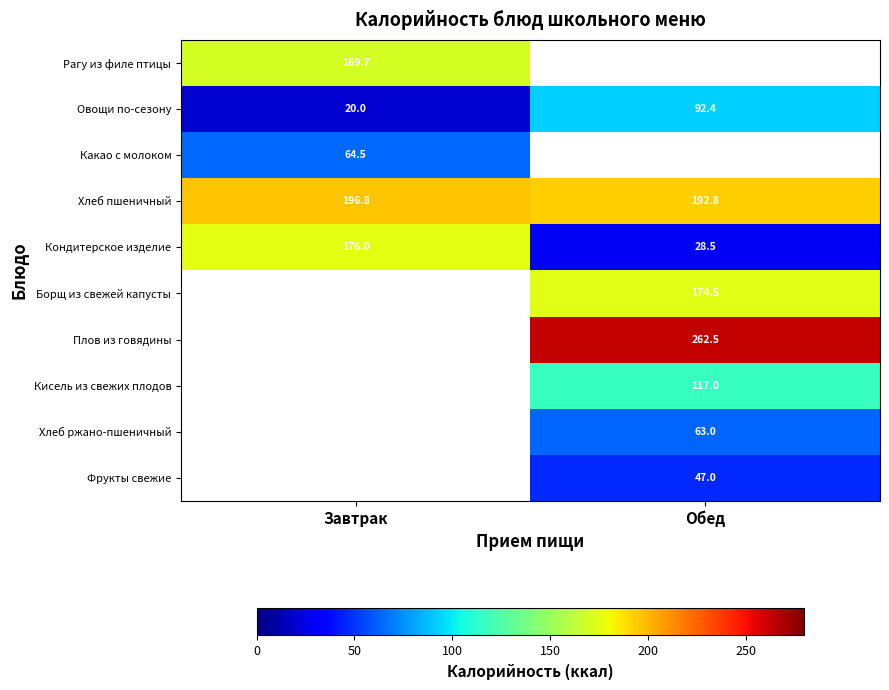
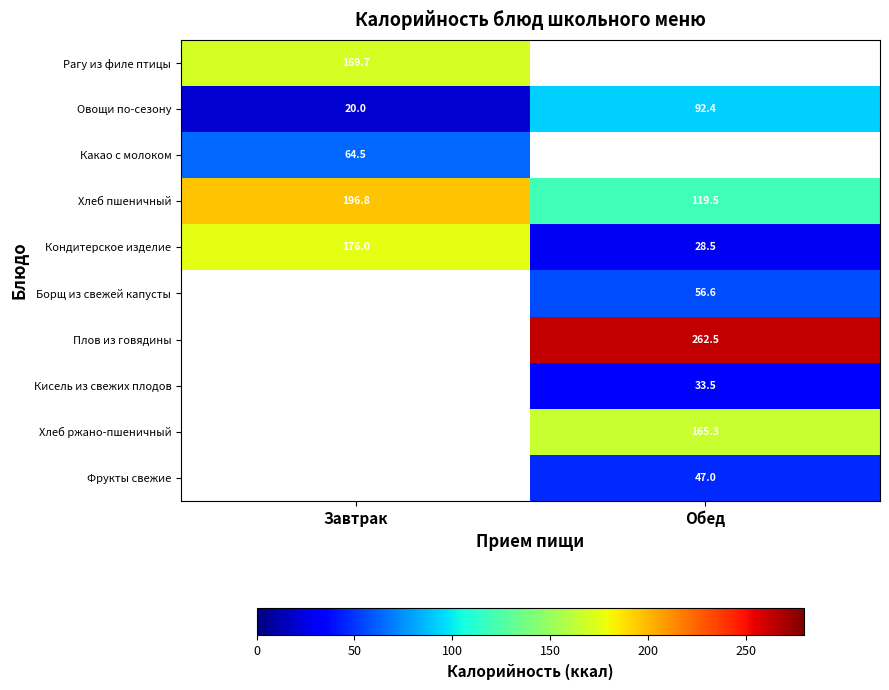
Хлеб пшеничный, Обед: 192.8 -> 119.5
Борщ из свежей капусты, Обед: 174.5 -> 56.6
Кисель из свежих плодов, Обед: 117.0 -> 33.5
Хлеб ржано-пшеничный, Обед: 63.0 -> 165.3
